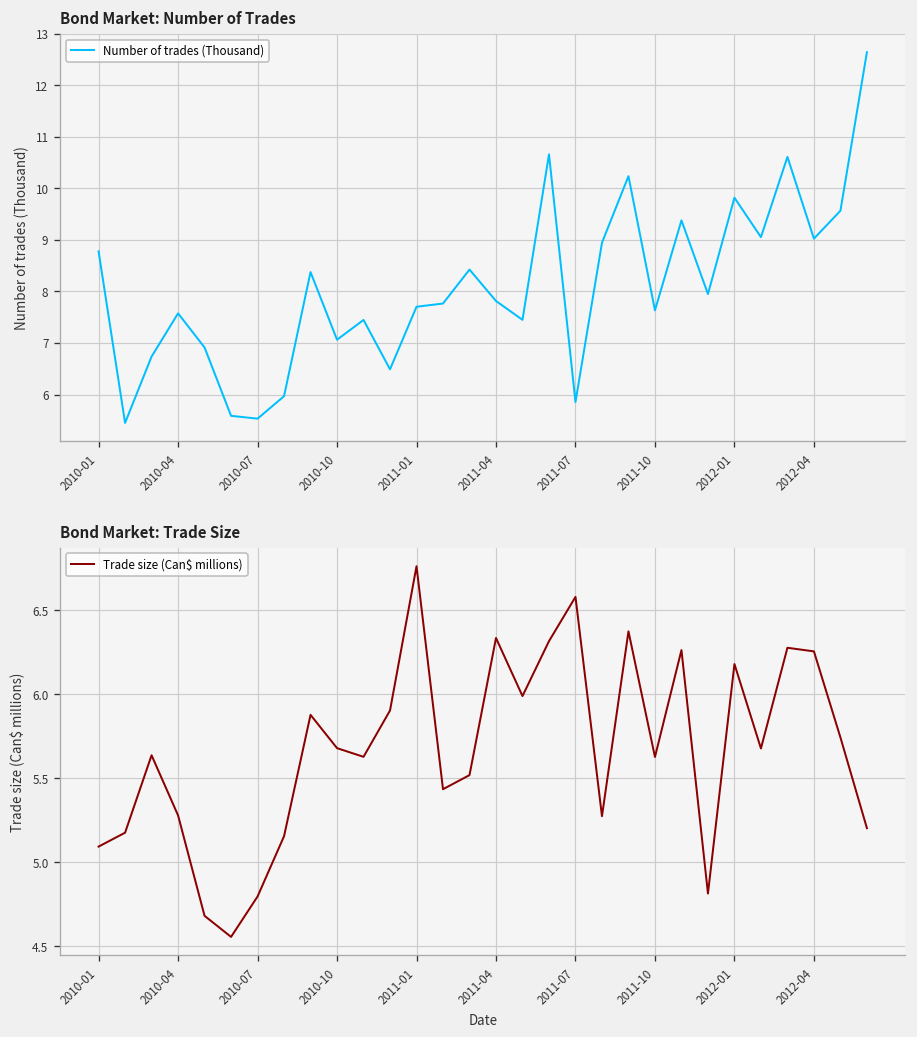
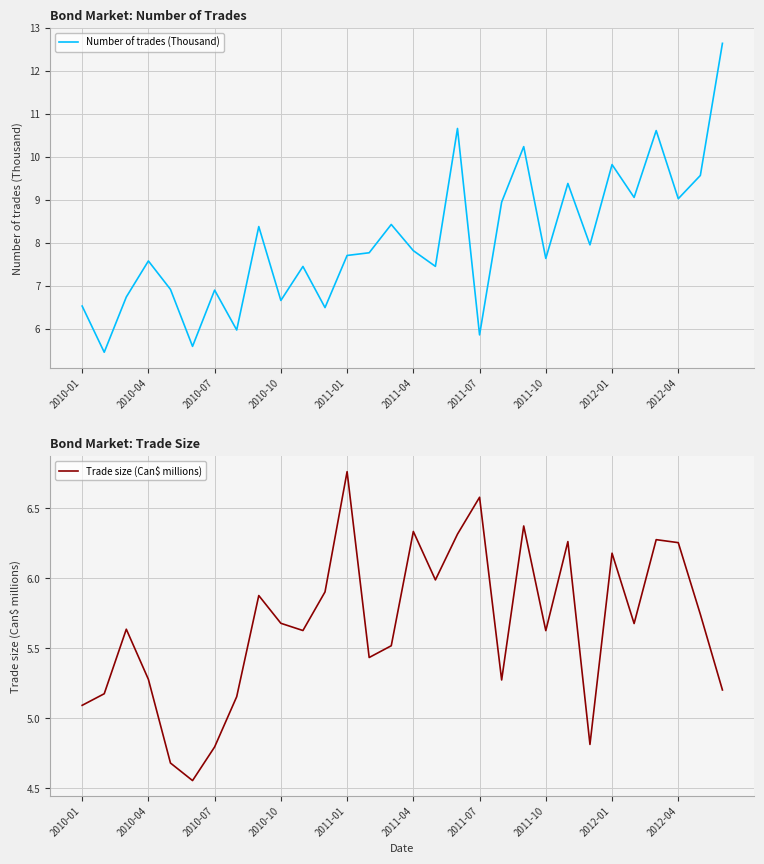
Bond Market: Number of Trades, 2010-01: 8.8 -> 6.5
Bond Market: Number of Trades, 2010-07: 5.5 -> 6.9
Bond Market: Number of Trades, 2010-10: 7.1 -> 6.7
